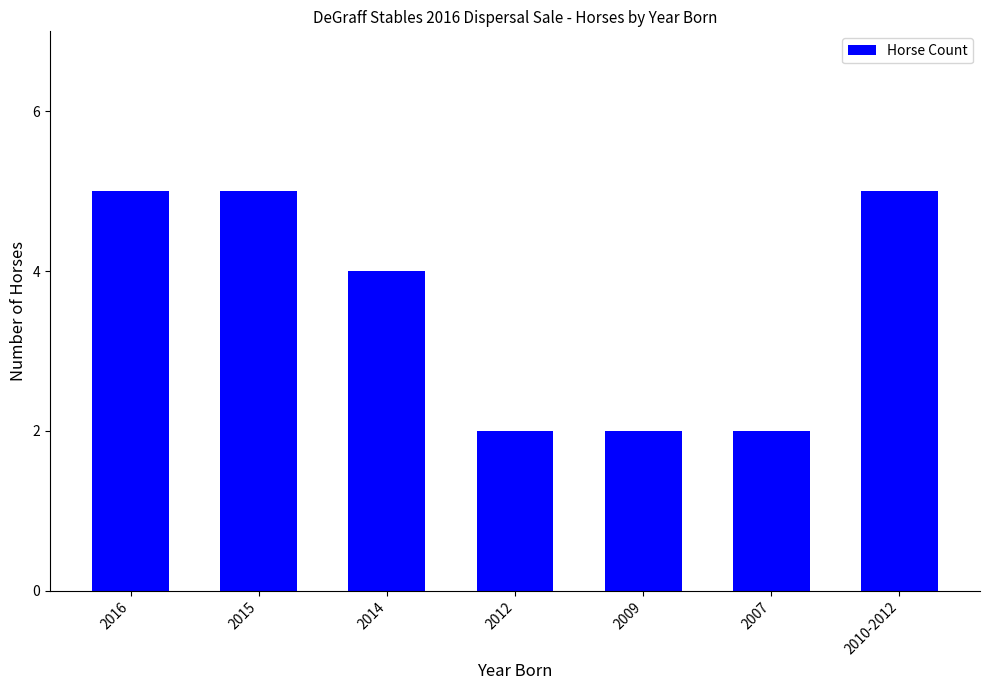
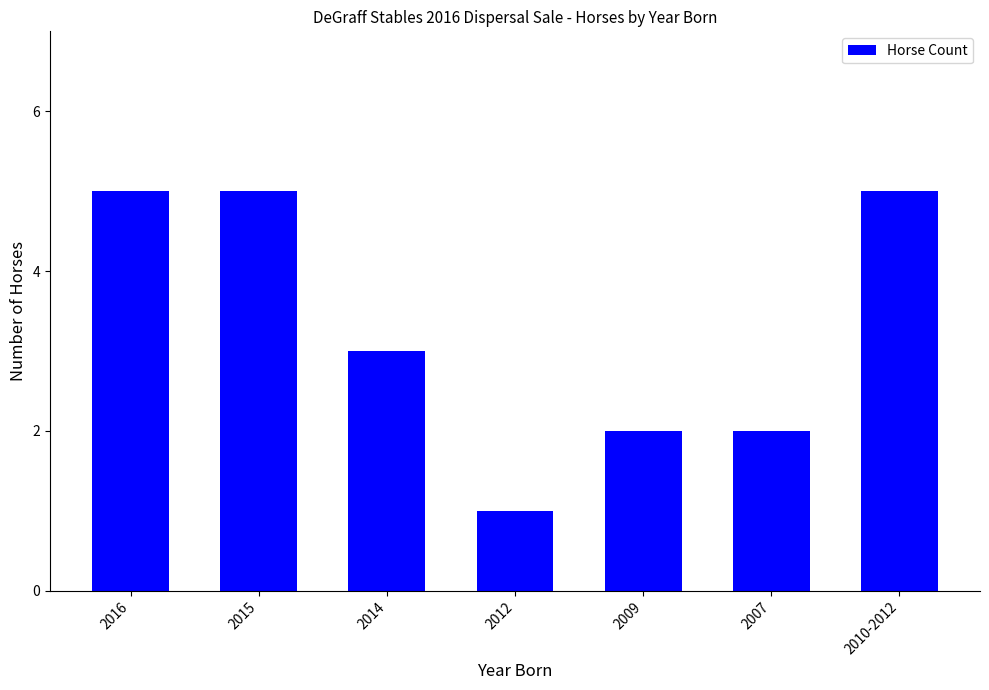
2014: 4 -> 3
2012: 2 -> 1
